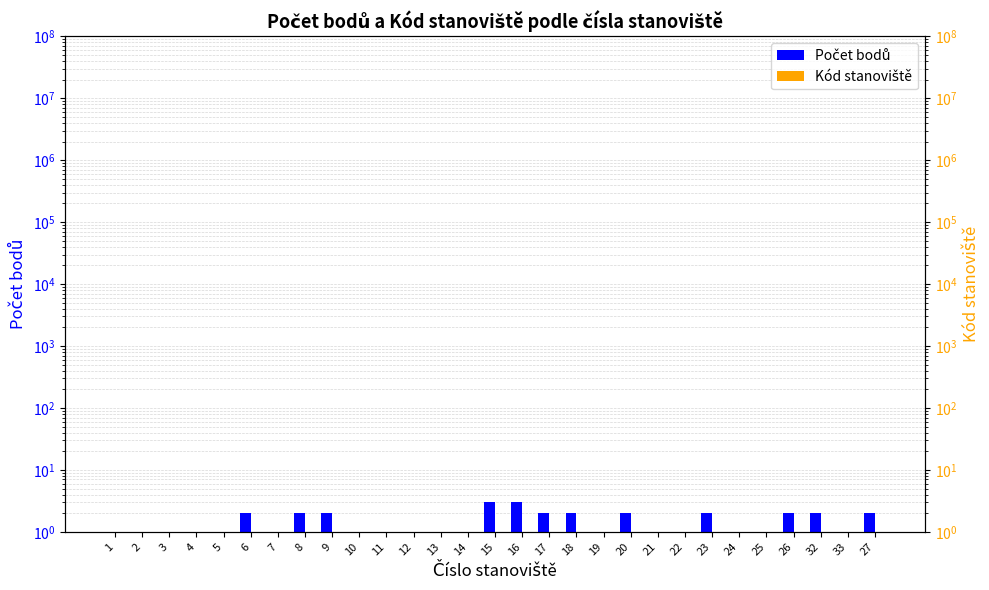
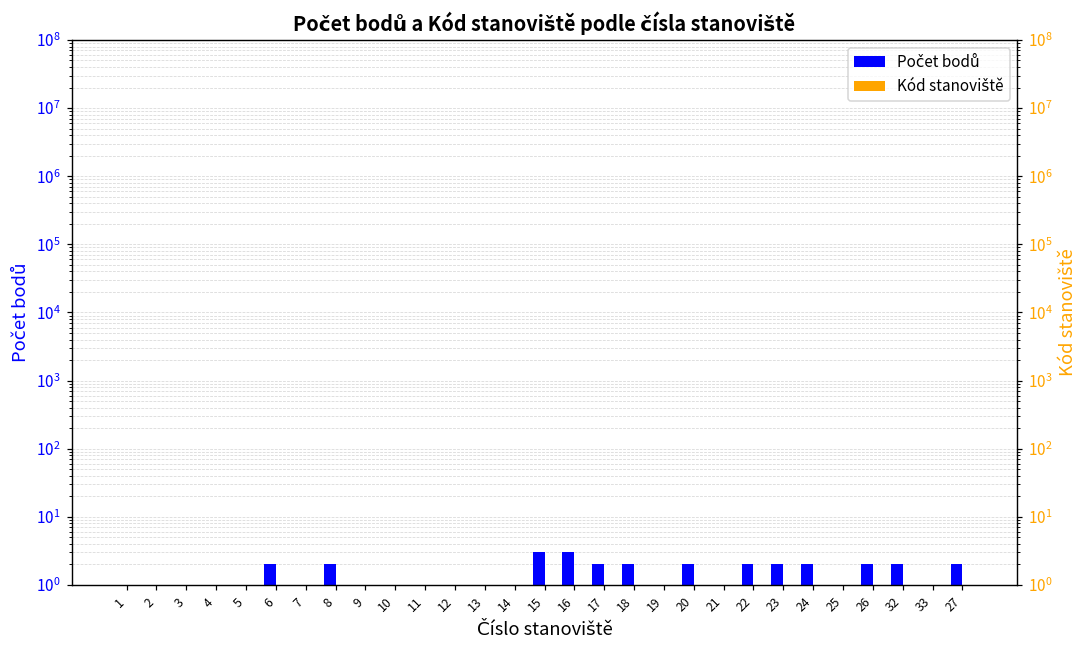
Počet bodů, 9: 2 -> 1
Počet bodů, 22: 1 -> 2
Počet bodů, 24: 1 -> 2
